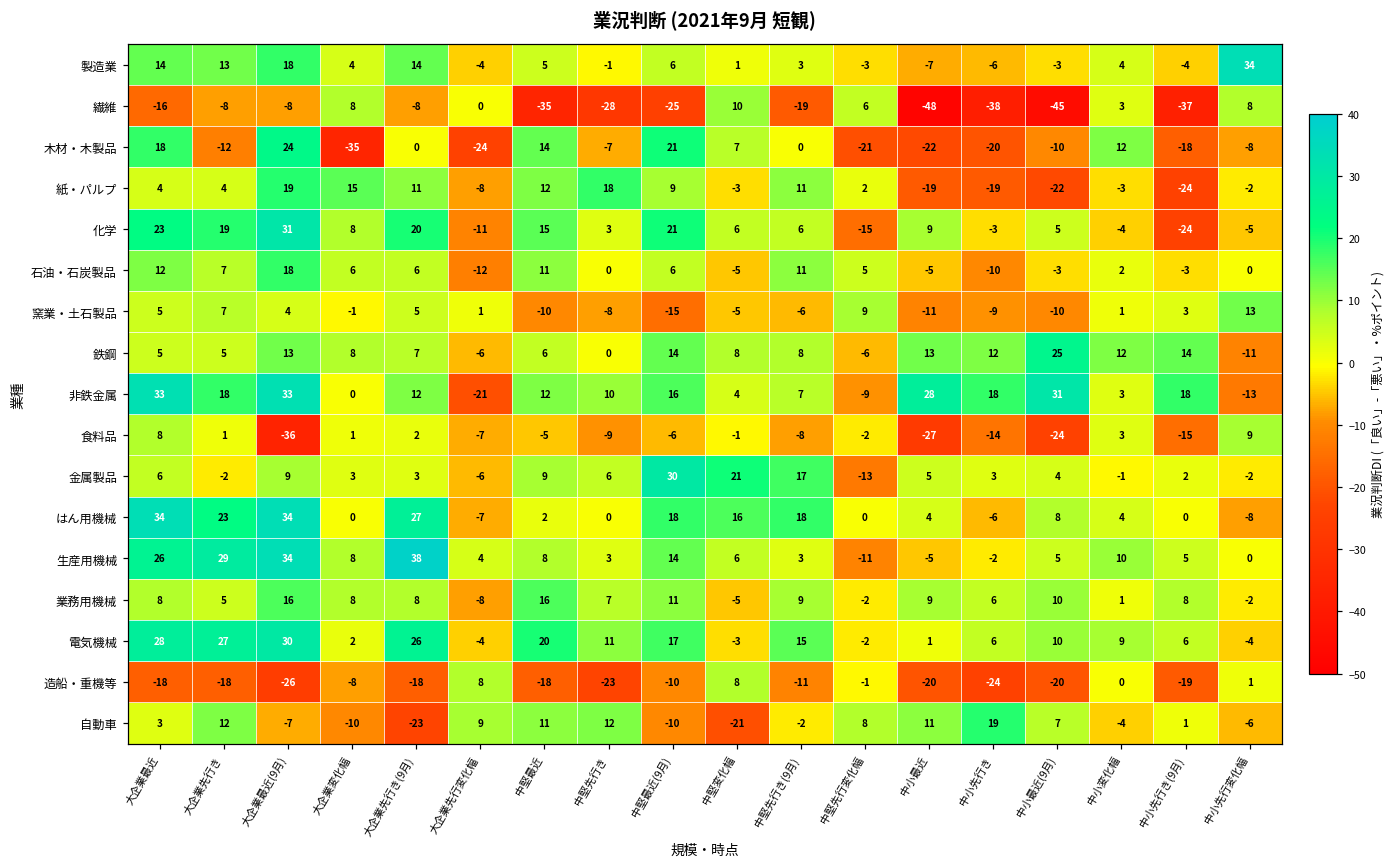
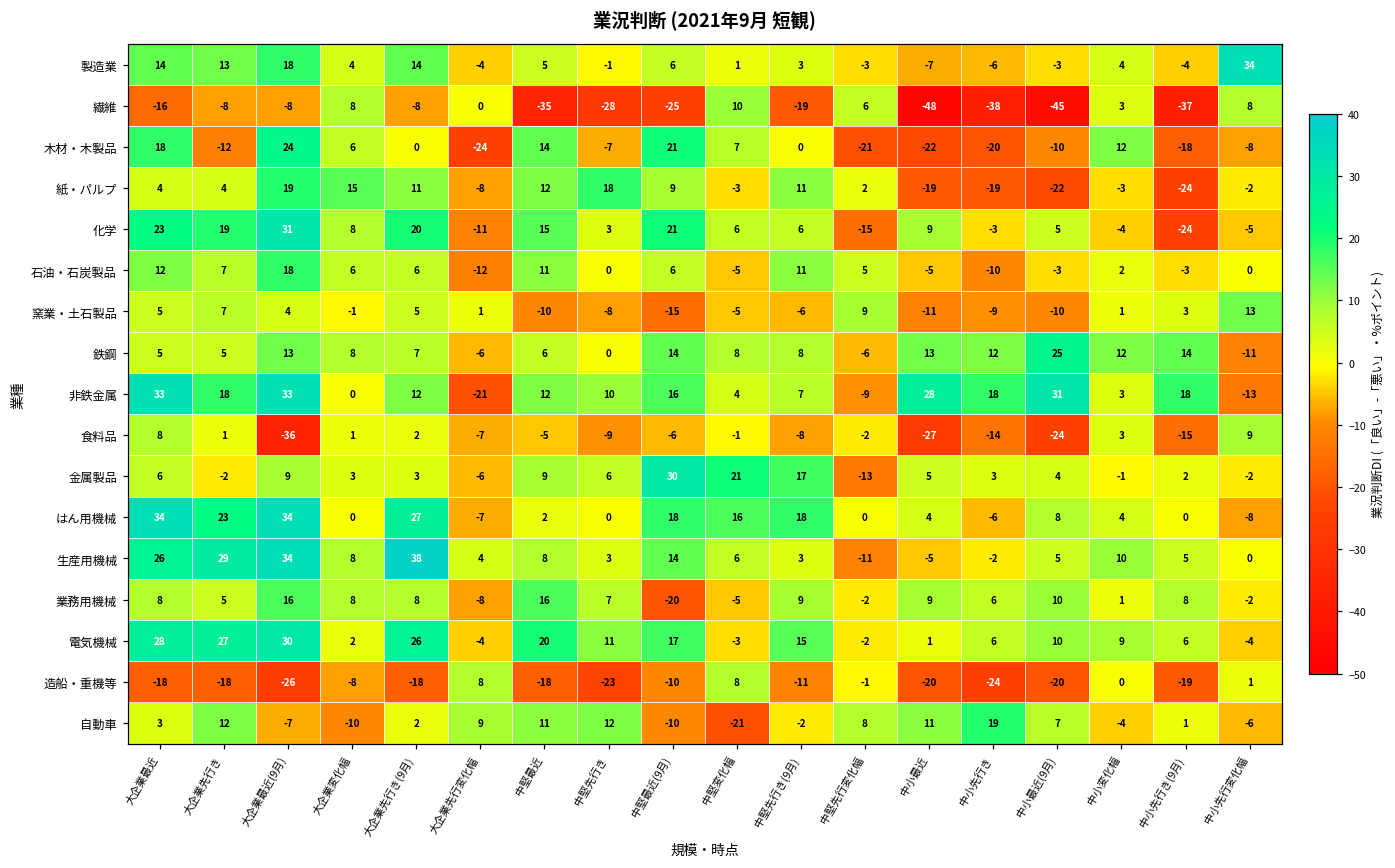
木材・木製品, 大企業変化幅: -35 -> 6
業務用機械, 中堅最近(9月): 11 -> -20
自動車, 大企業先行き(9月): -23 -> 2
